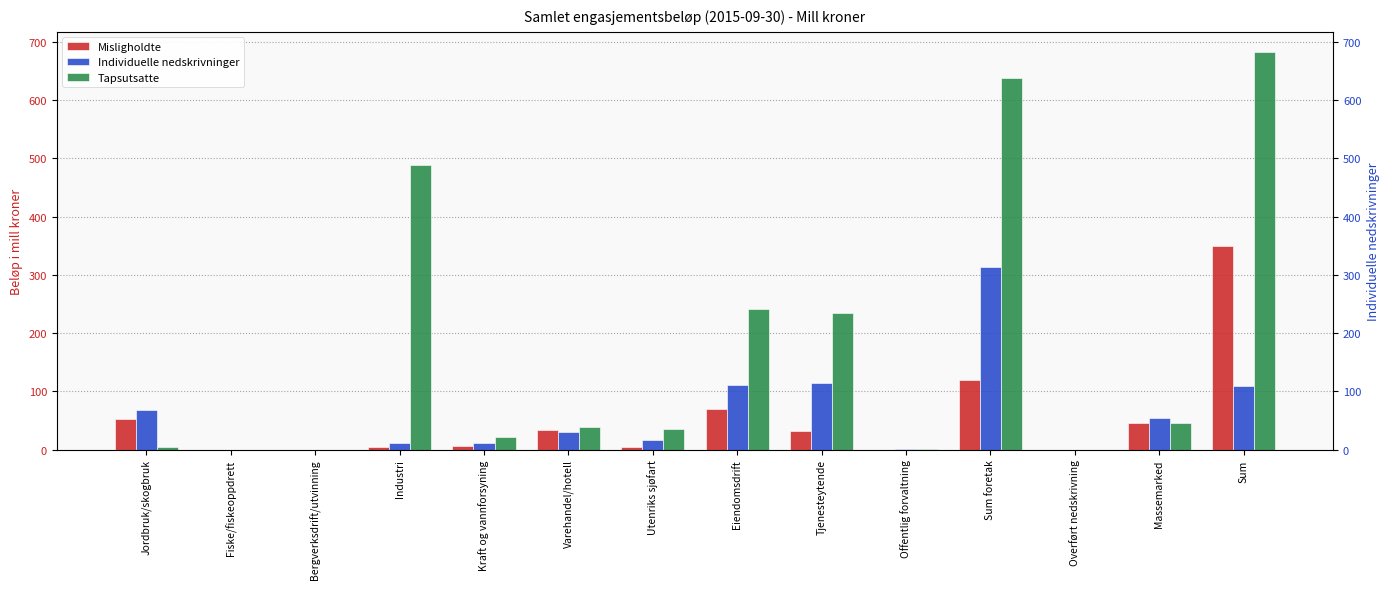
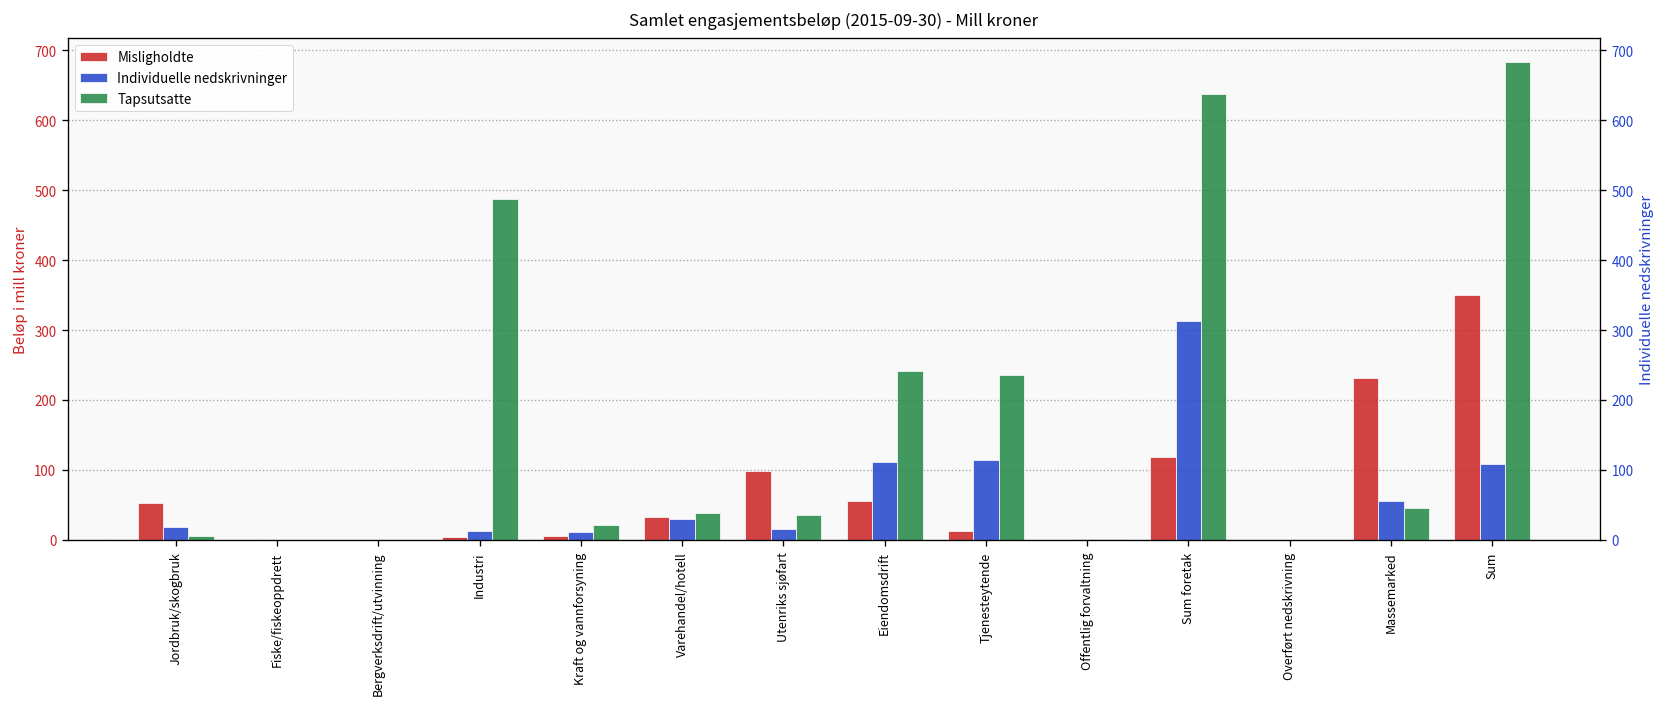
Individuelle nedskrivninger, Jordbruk/skogbruk: 70 -> 20
Misligholdte, Utenriks sjøfart: 0 -> 100
Misligholdte, Eiendomsdrift: 70 -> 60
Misligholdte, Tjenesteytende: 30 -> 10
Misligholdte, Massemarked: 50 -> 230
